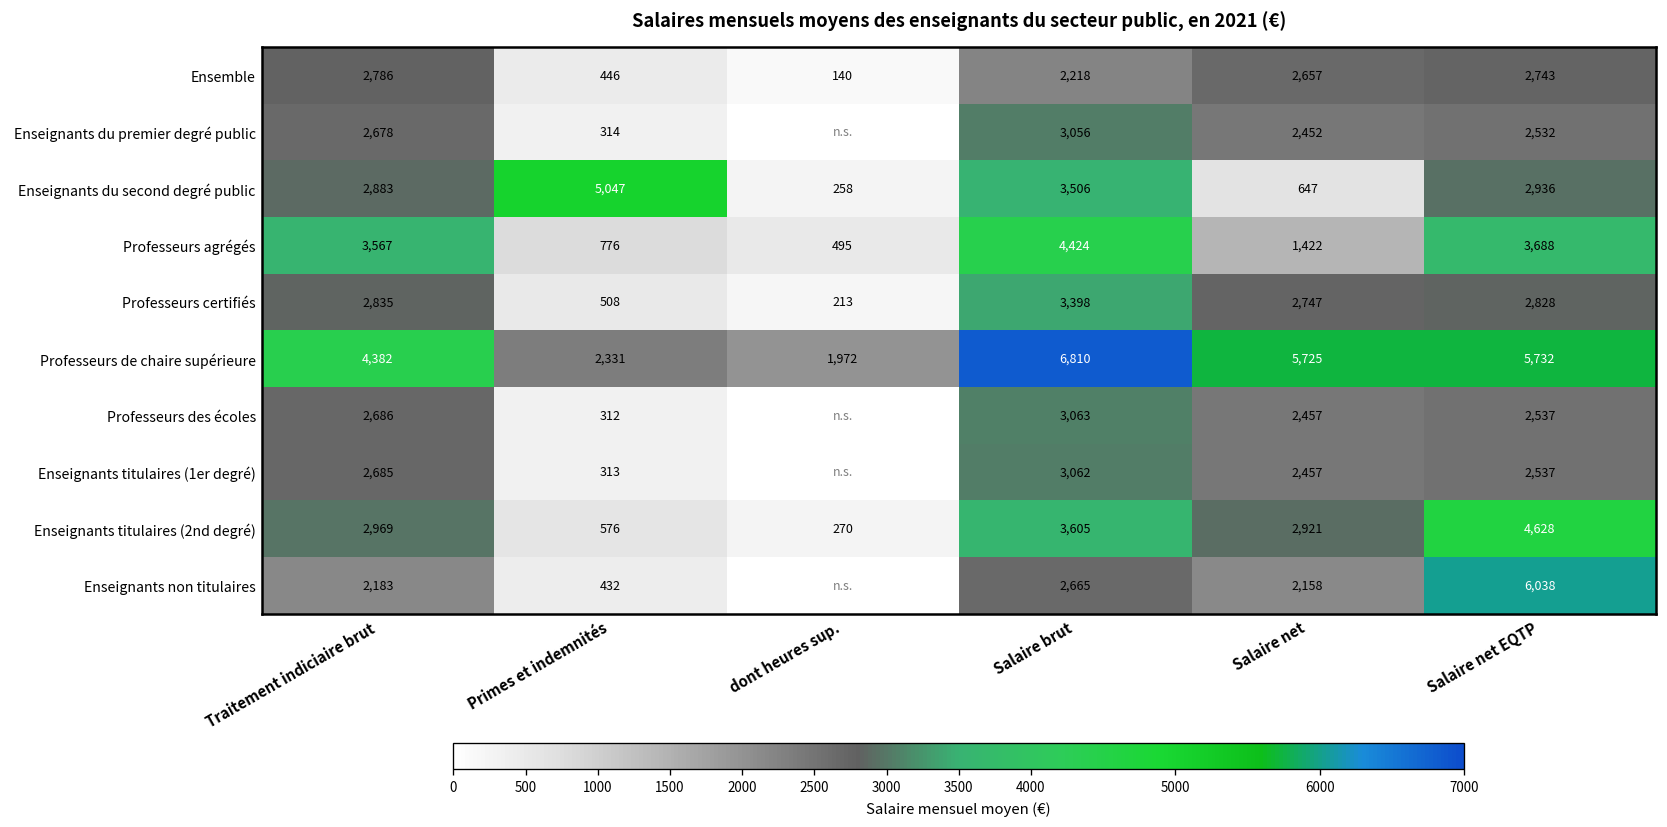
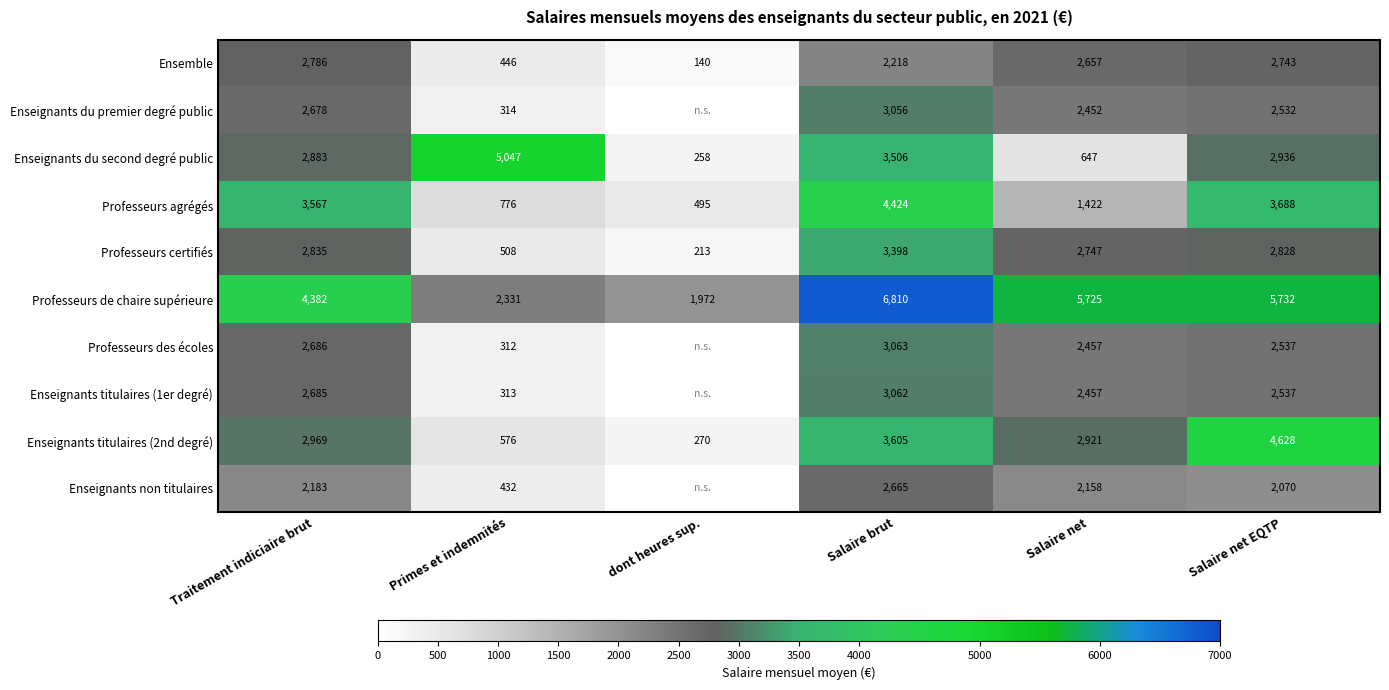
Enseignants non titulaires, Salaire net EQTP: 6,038 -> 2,070
